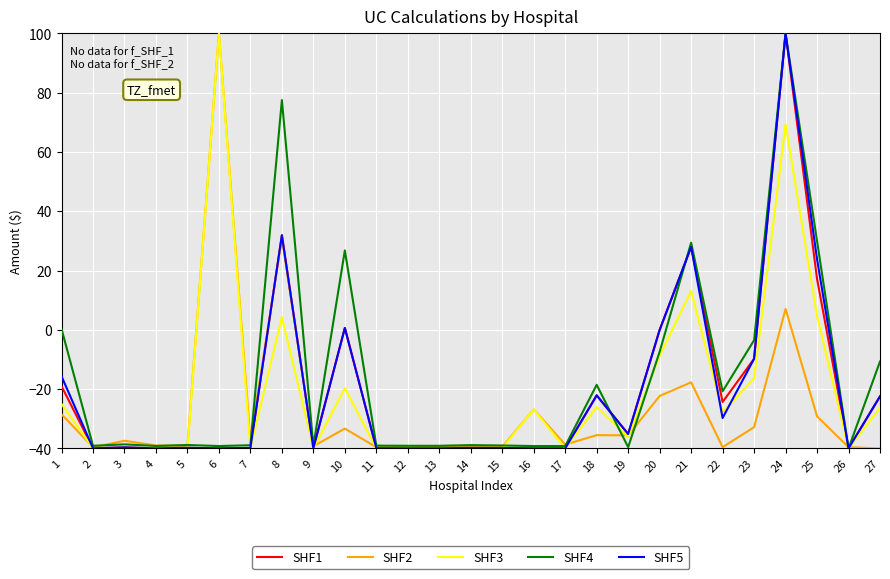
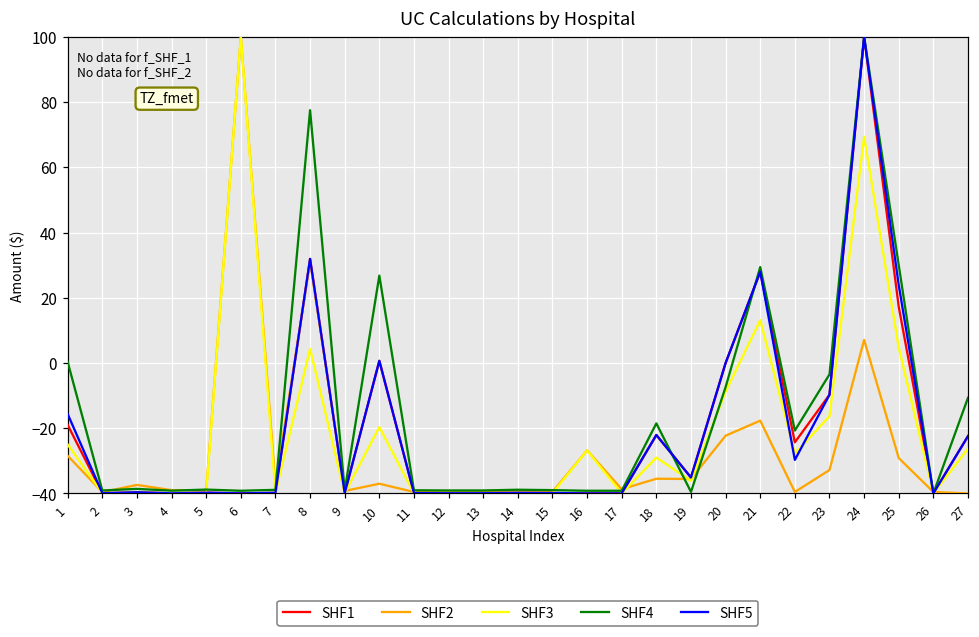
SHF2, 10: -33 -> -37
SHF3, 18: -26 -> -29
